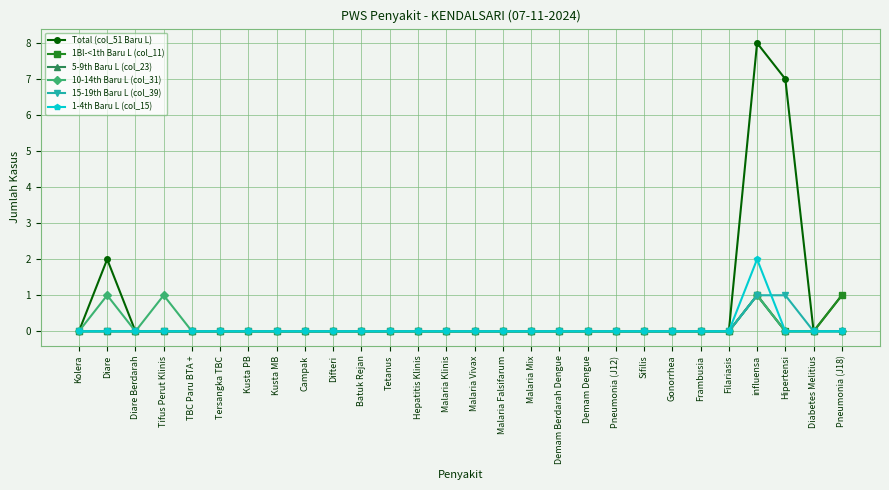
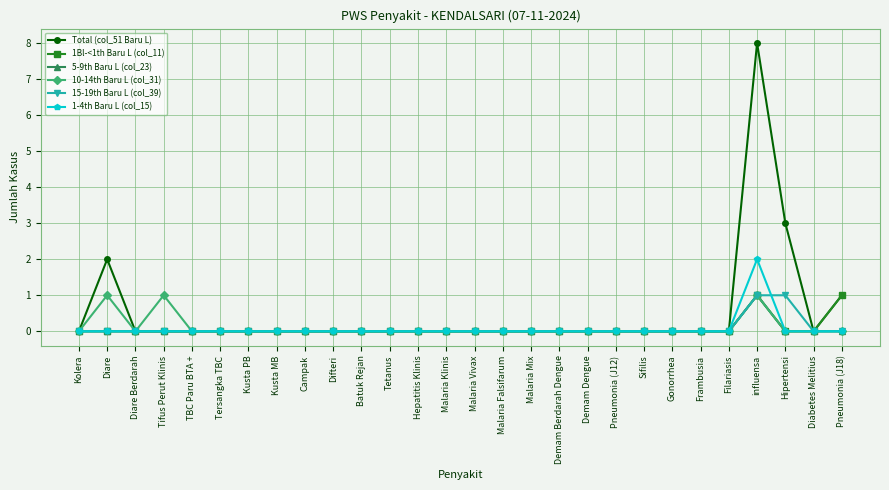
Total (col_51 Baru L), Hipertensi: 7 -> 3
